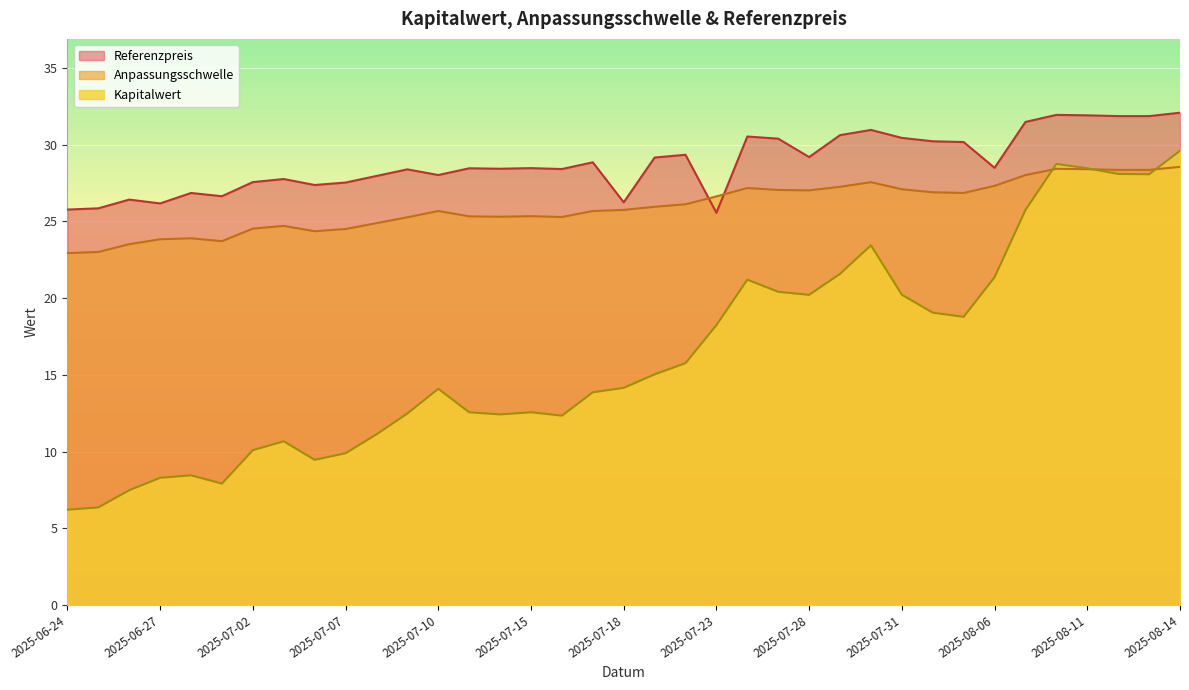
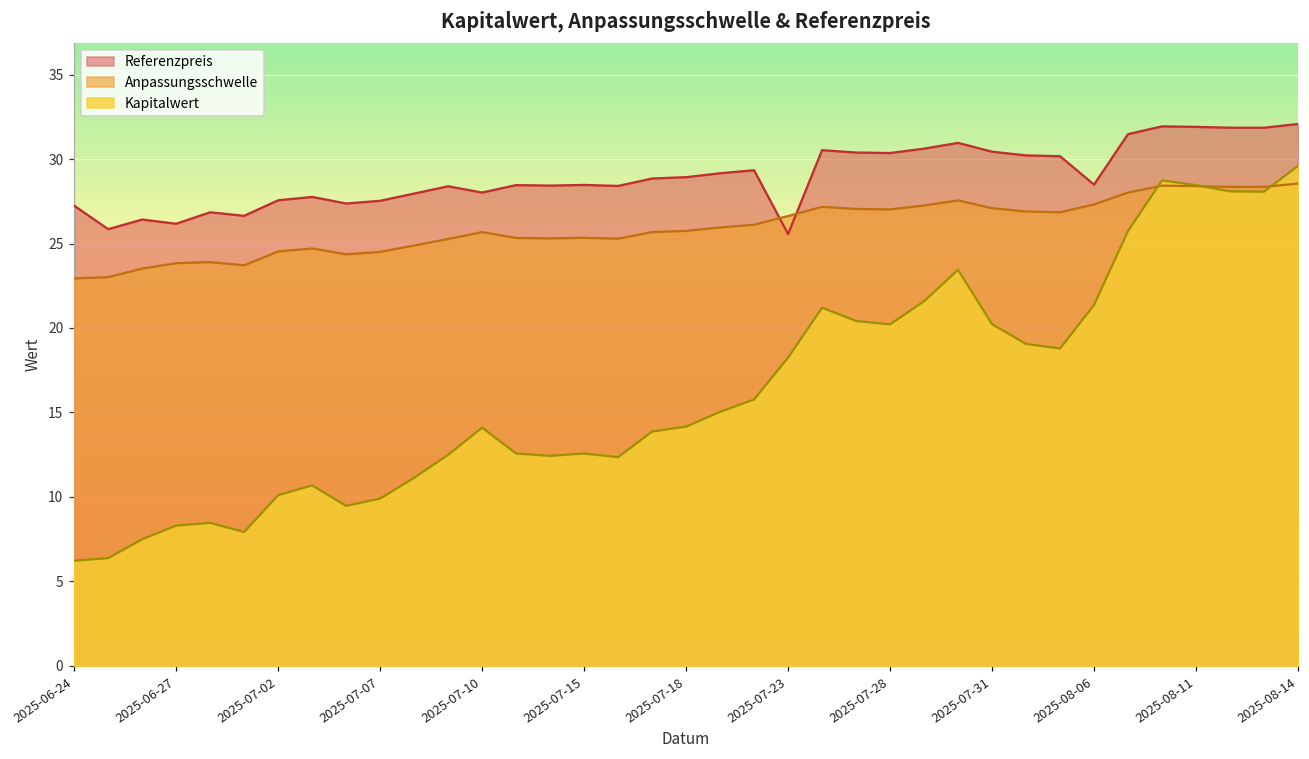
Referenzpreis, 2025-06-24: 25.8 -> 27.2
Referenzpreis, 2025-07-18: 26.2 -> 28.9
Referenzpreis, 2025-07-28: 29.2 -> 30.4
